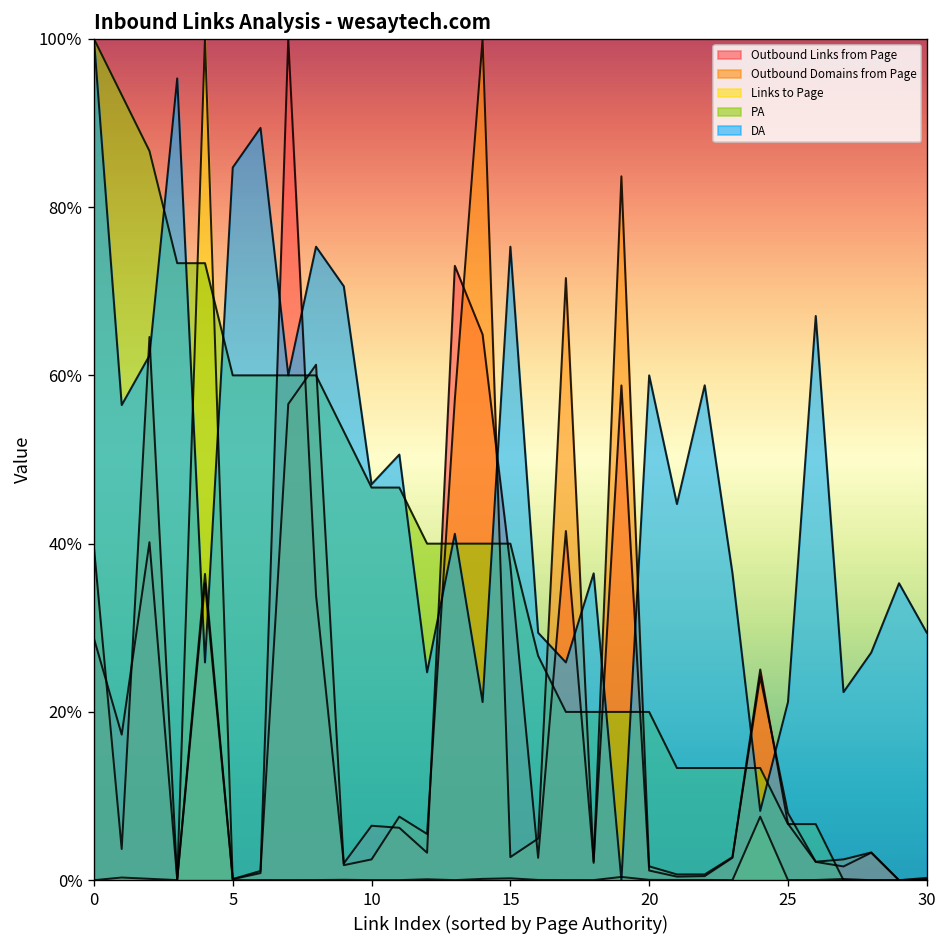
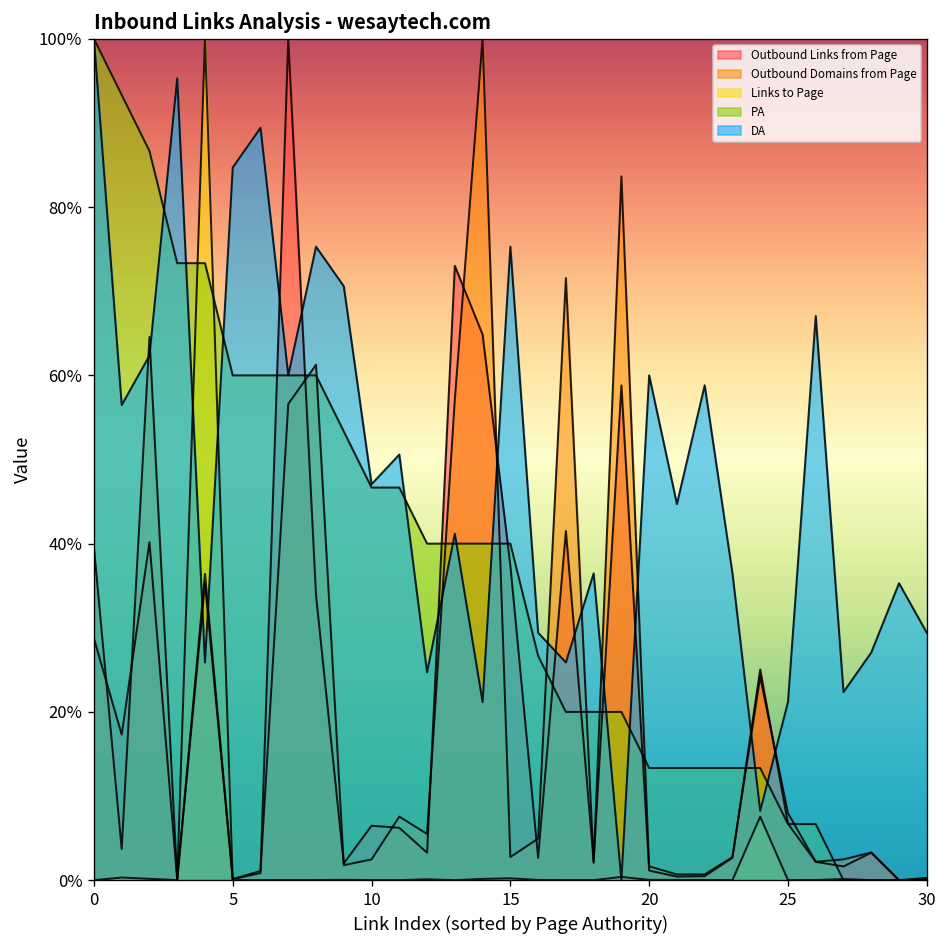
PA, 20: 20% -> 13%
